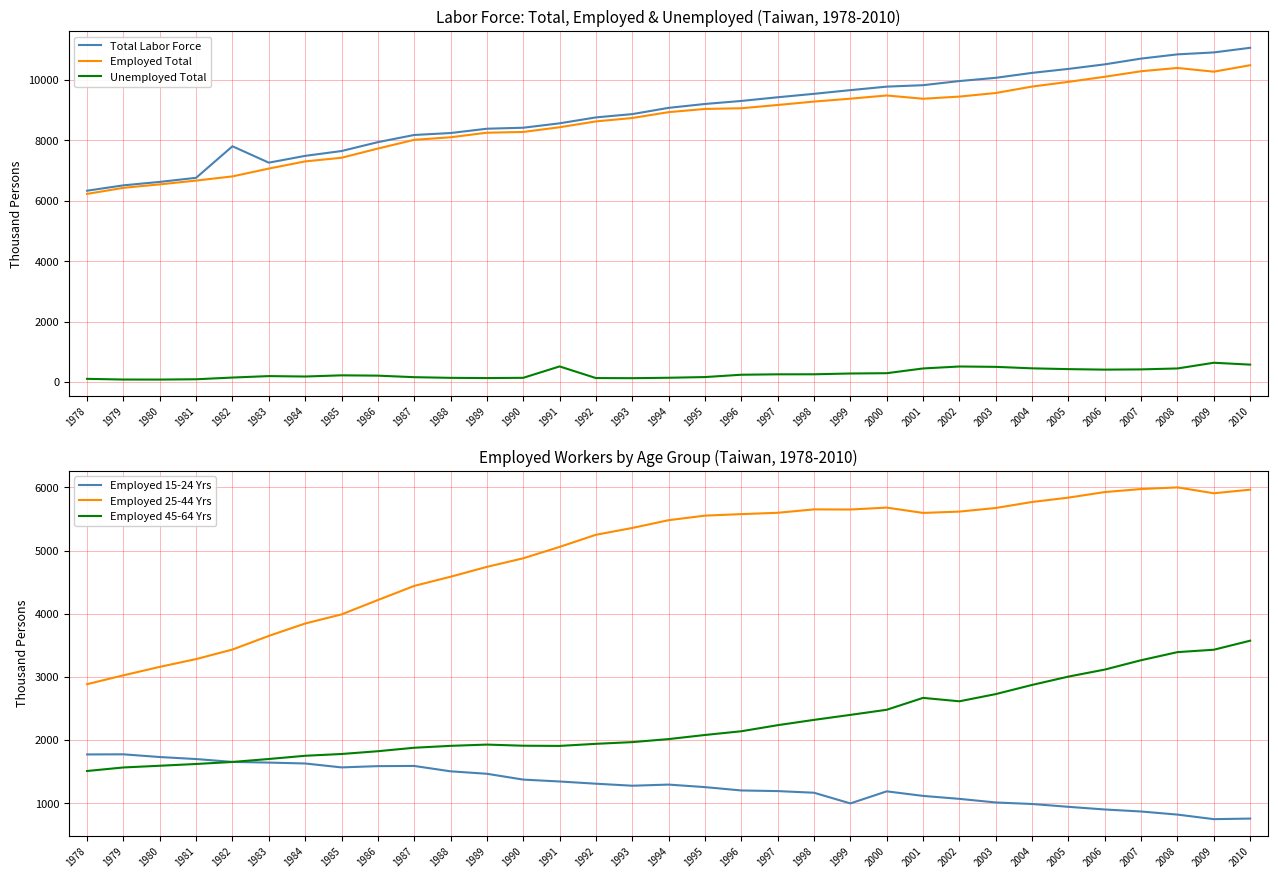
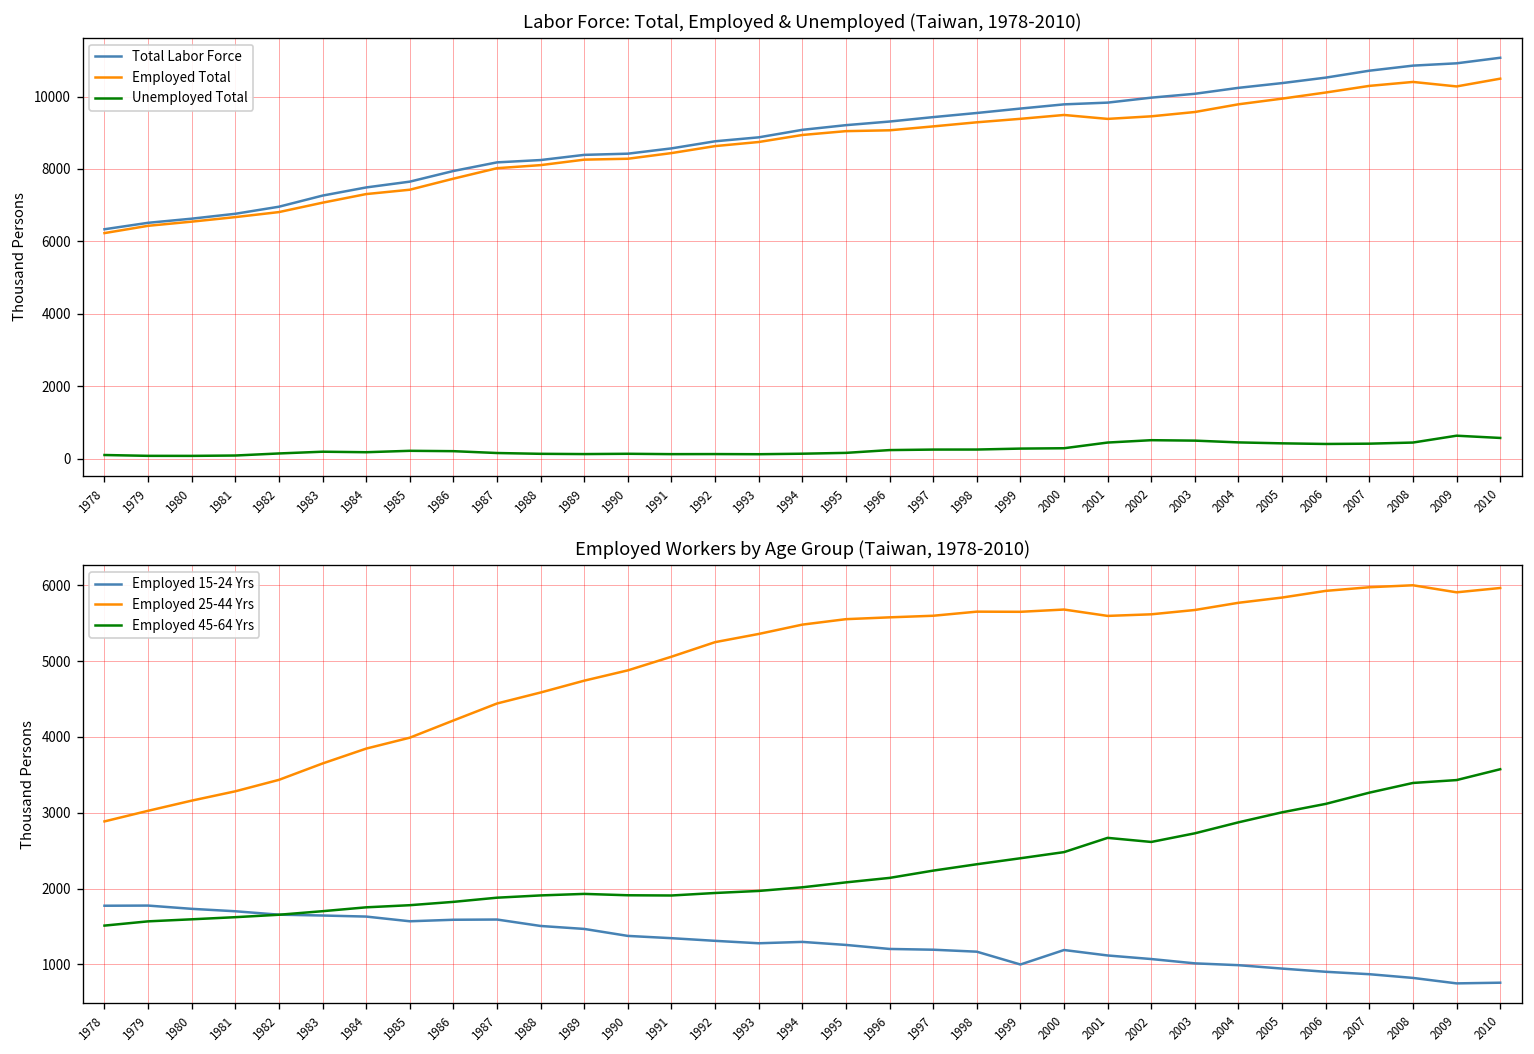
Labor Force: Total, Employed & Unemployed (Taiwan, 1978-2010), Total Labor Force, 1982: 7800 -> 7000
Labor Force: Total, Employed & Unemployed (Taiwan, 1978-2010), Unemployed Total, 1991: 500 -> 100
